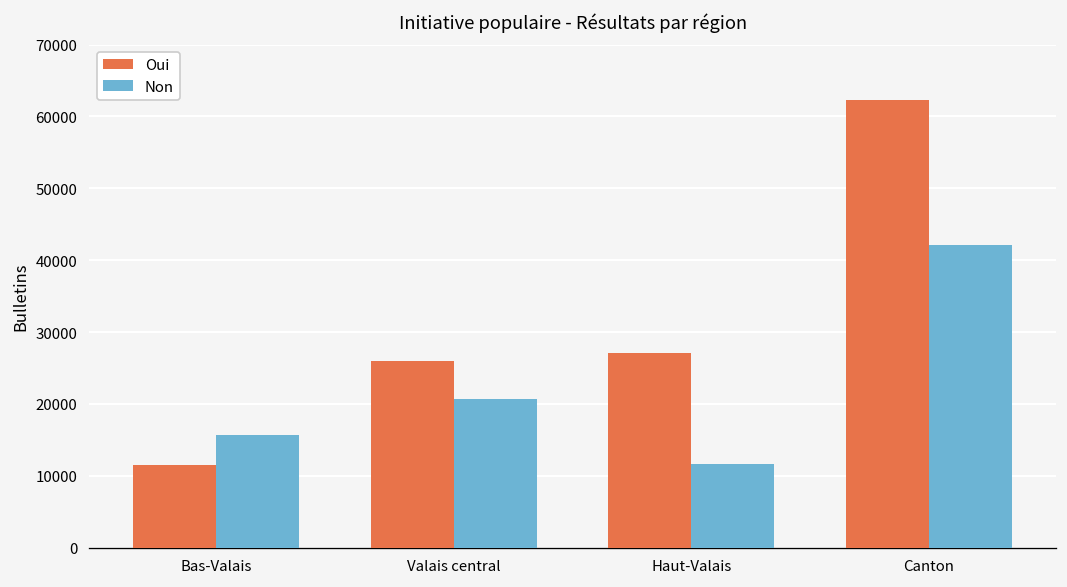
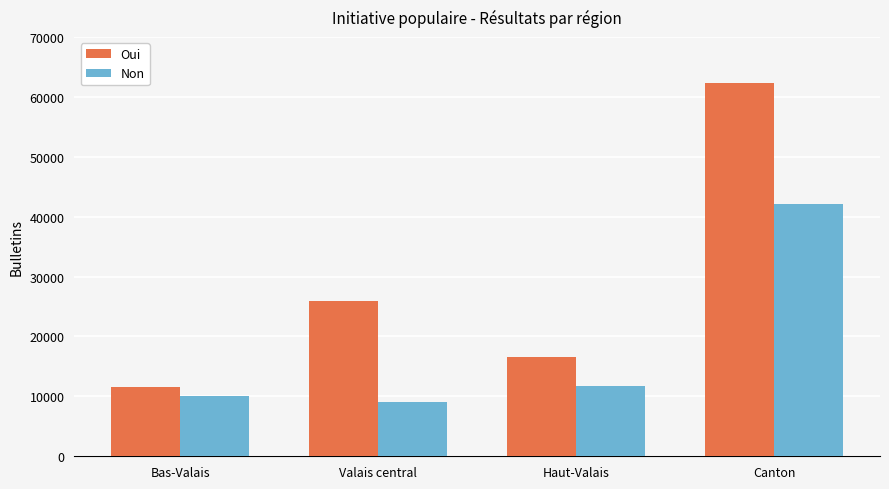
Non, Bas-Valais: 16000 -> 10000
Non, Valais central: 21000 -> 9000
Oui, Haut-Valais: 27000 -> 17000
